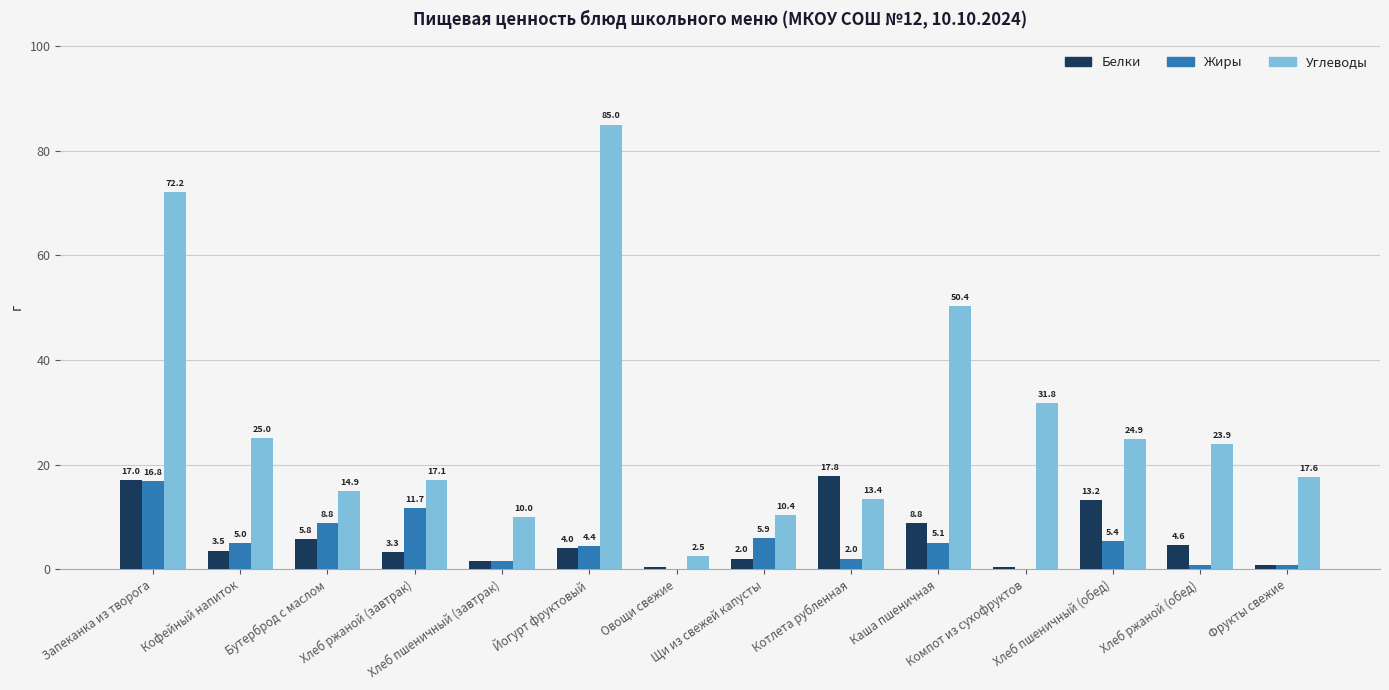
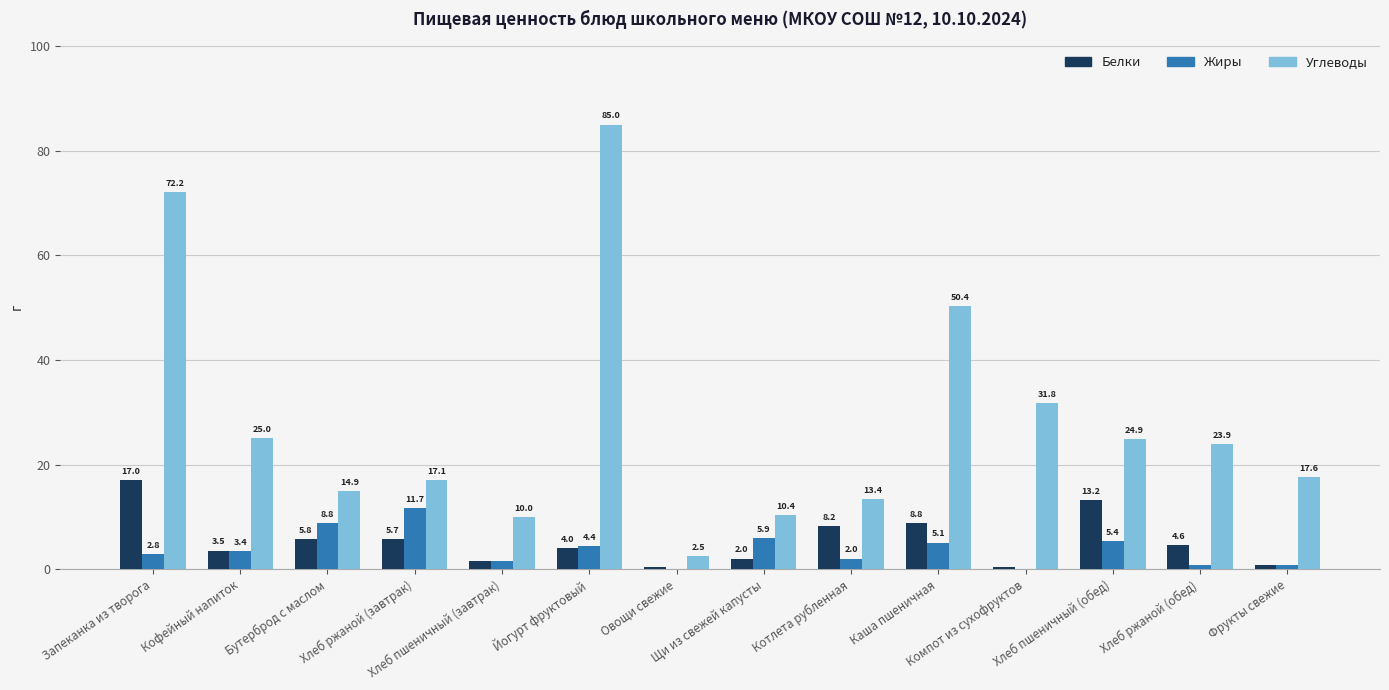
Жиры, Запеканка из творога: 16.8 -> 2.8
Жиры, Кофейный напиток: 5.0 -> 3.4
Белки, Хлеб ржаной (завтрак): 3.3 -> 5.7
Белки, Котлета рубленная: 17.8 -> 8.2
